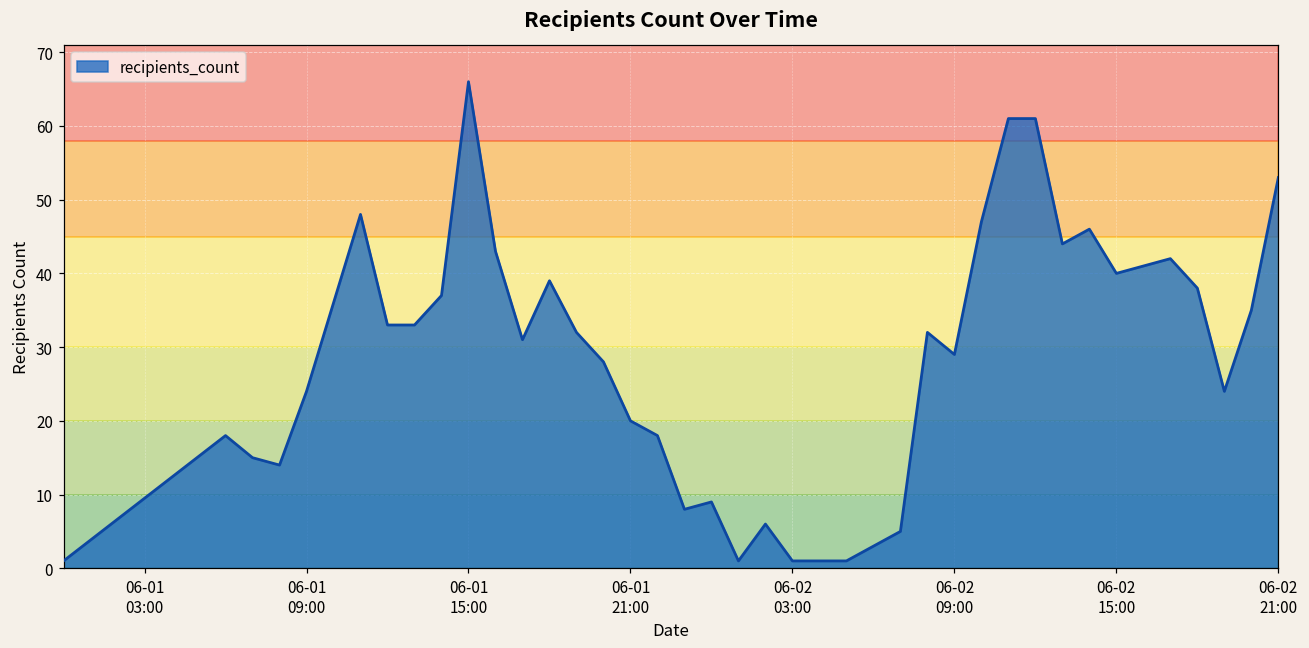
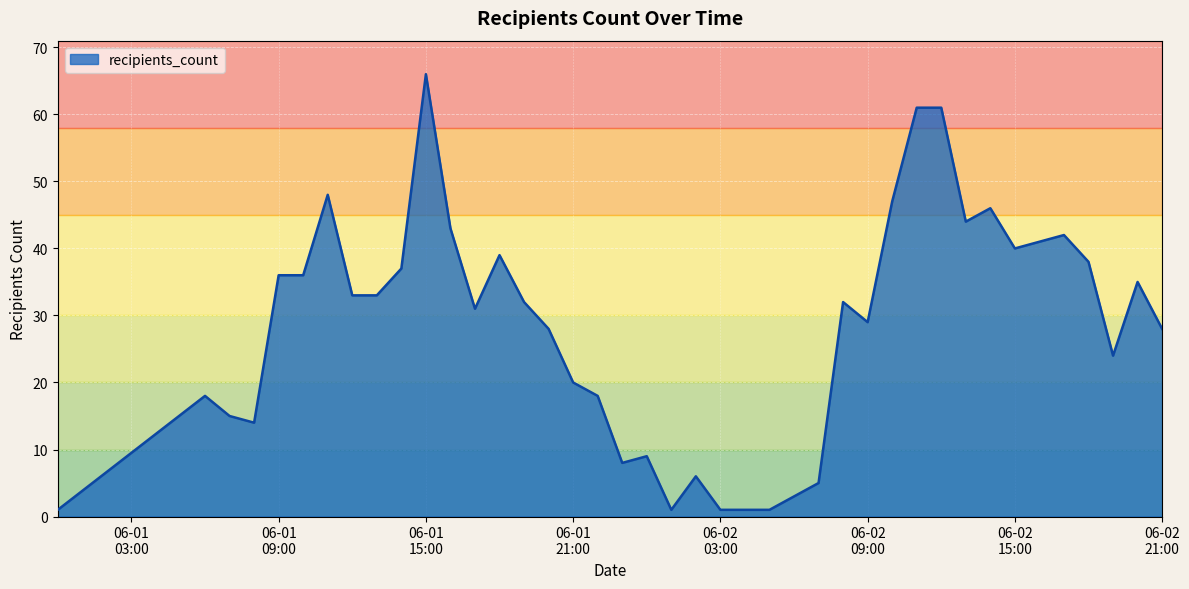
06-01 09:00: 24 -> 36
06-02 21:00: 53 -> 28
